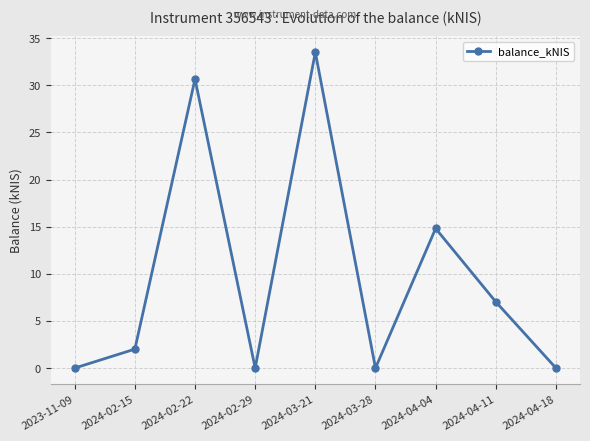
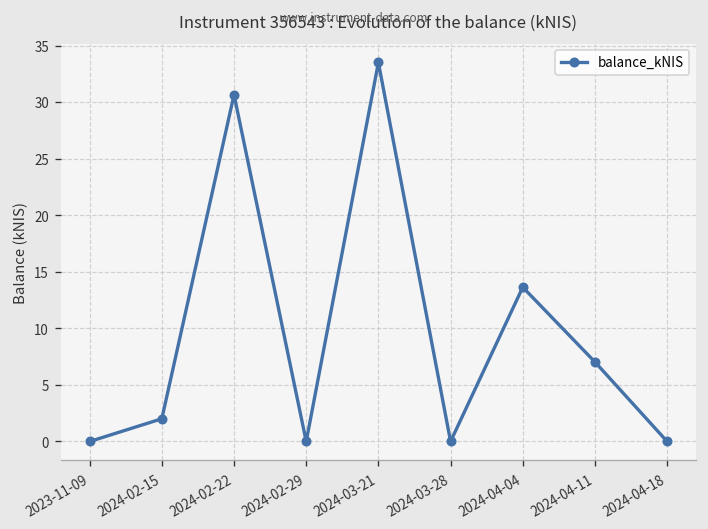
2024-04-04: 15 -> 14
